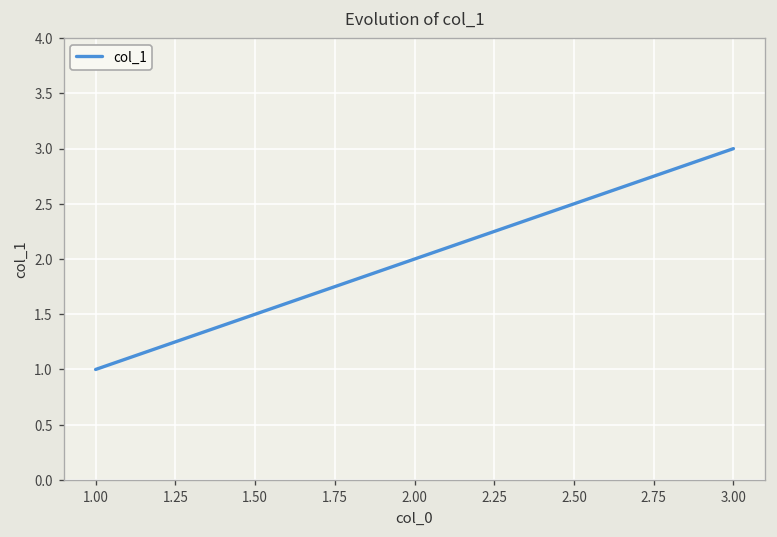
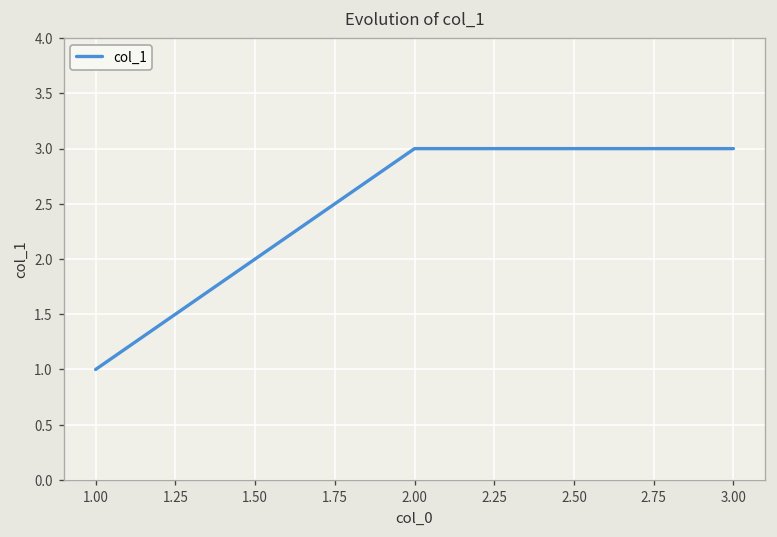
2.00: 2 -> 3
